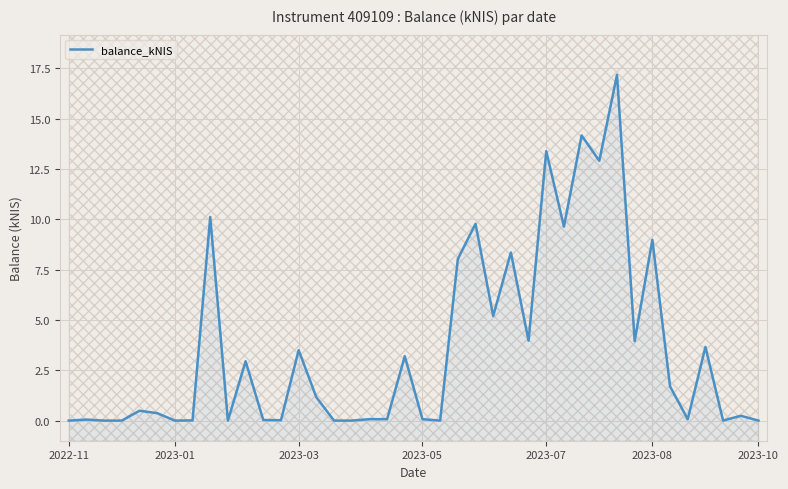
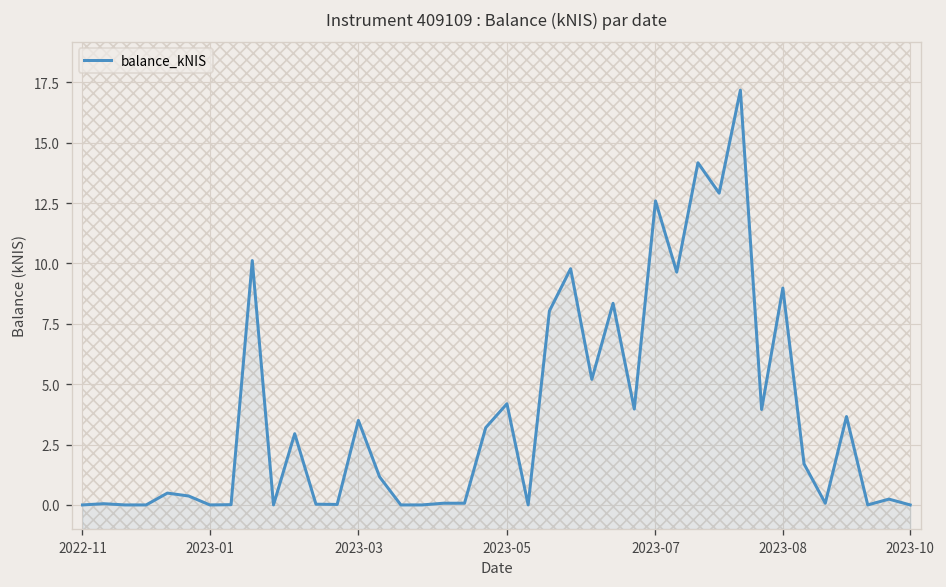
balance_kNIS, 2023-05: 0.1 -> 4.2
balance_kNIS, 2023-07: 13.4 -> 12.6
